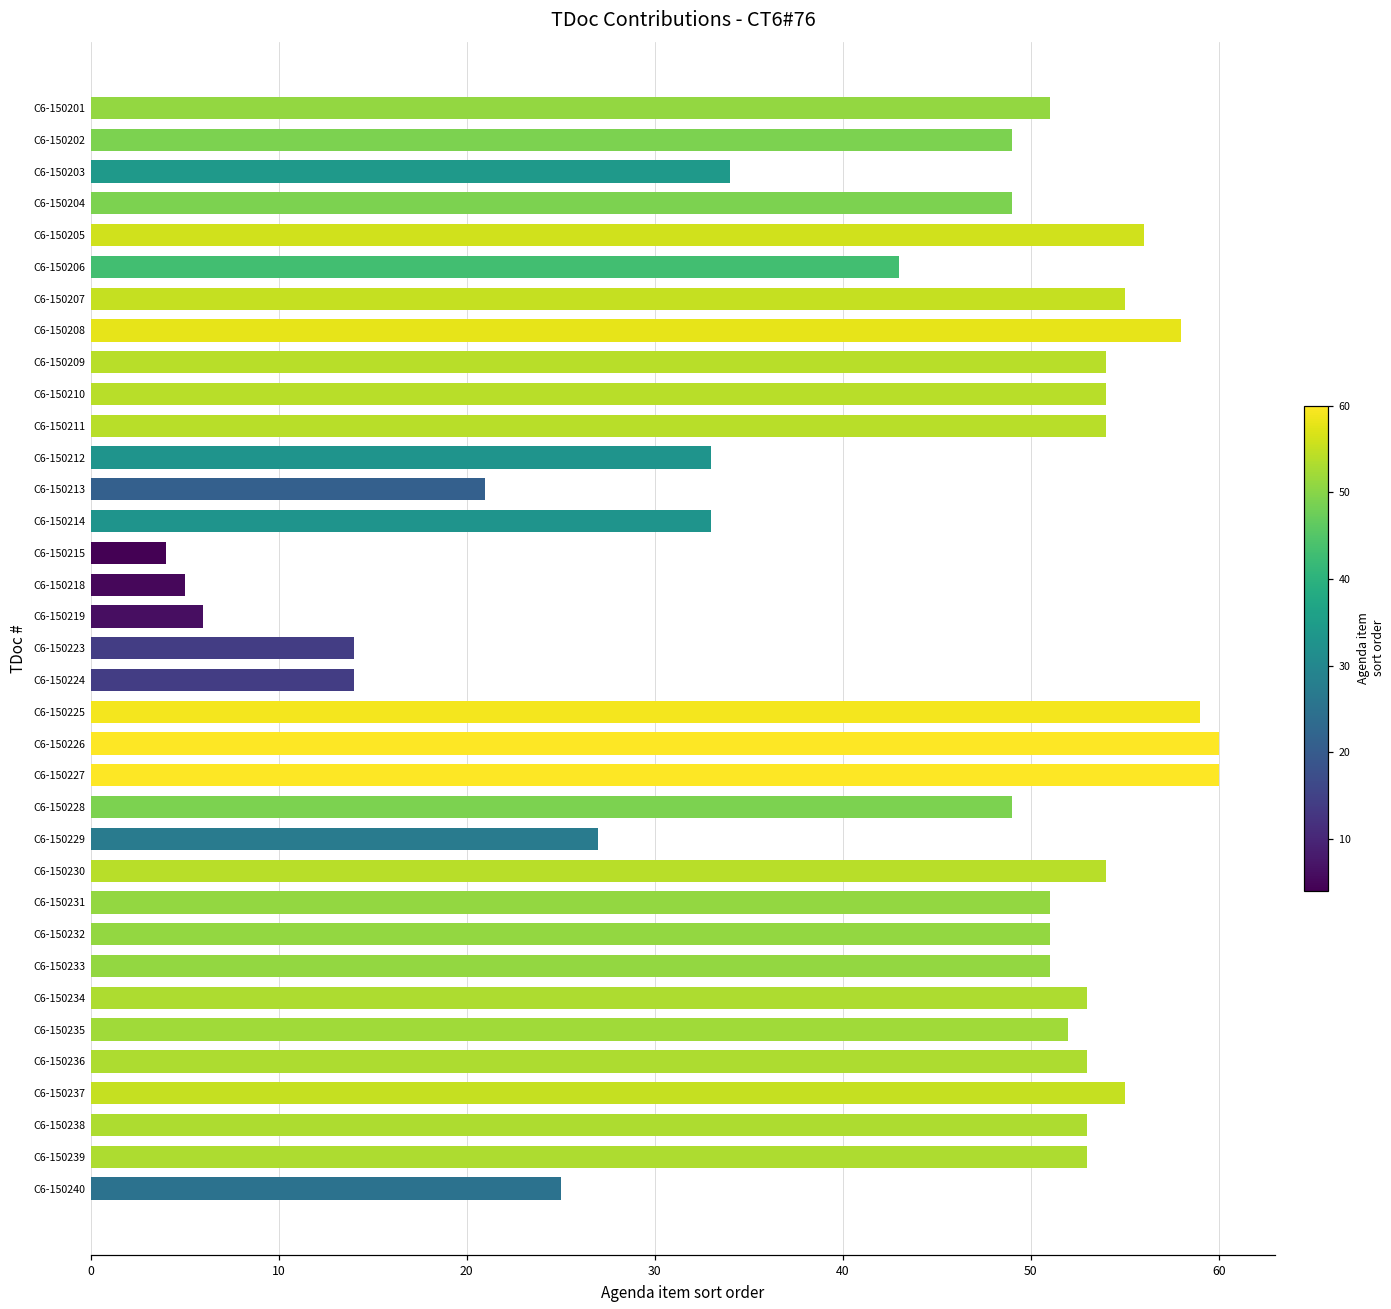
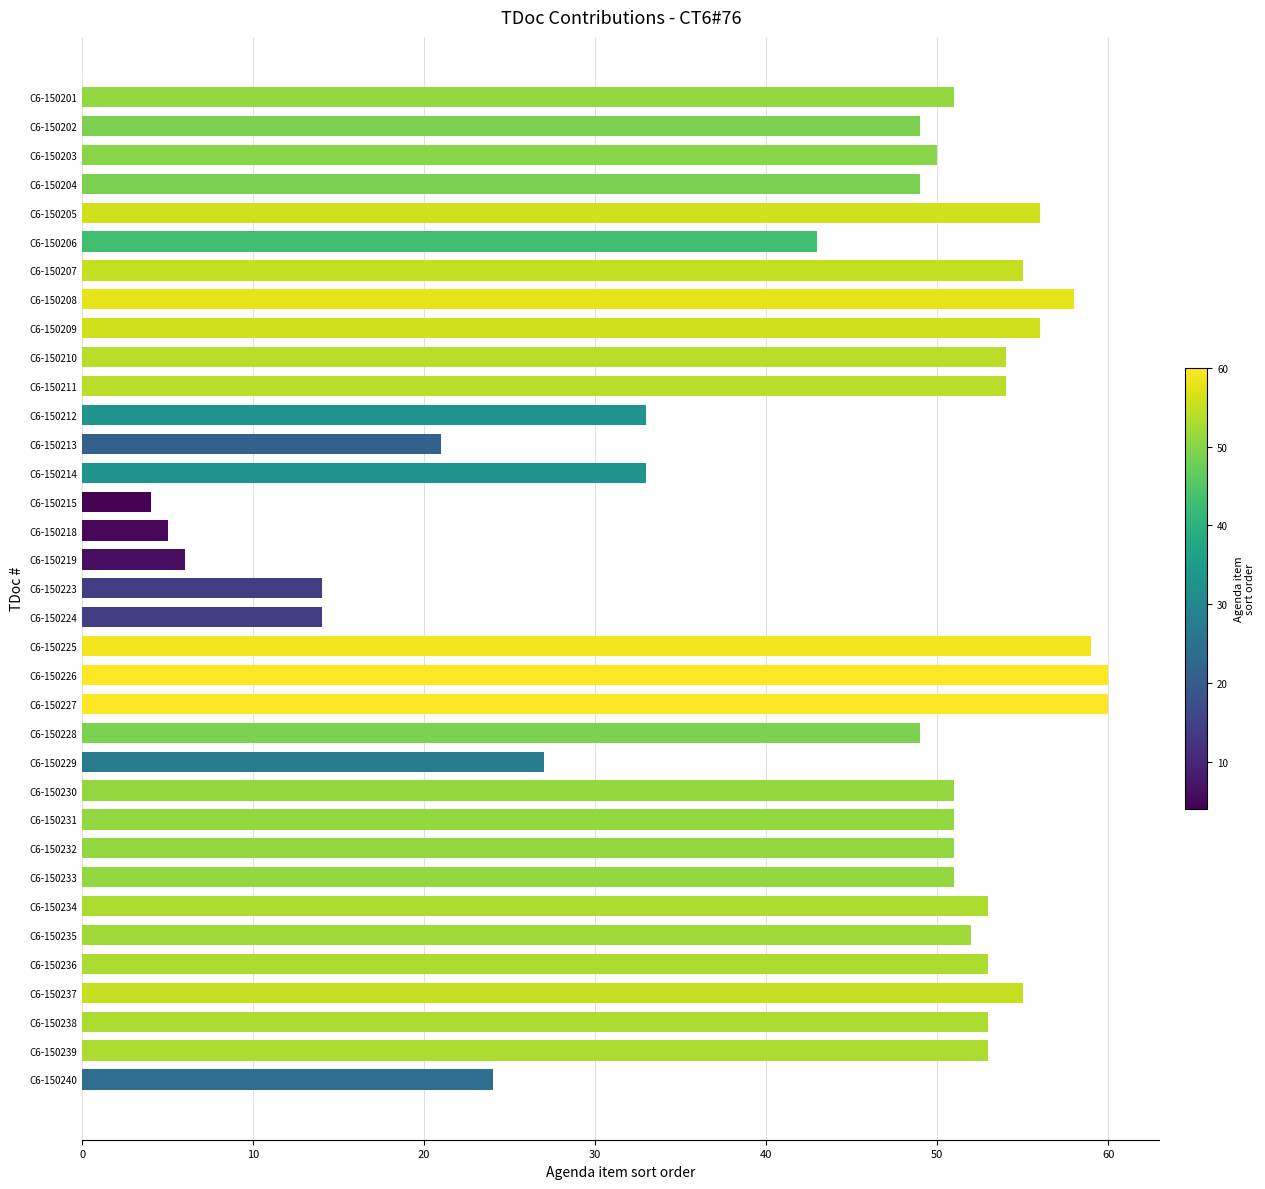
C6-150203: 34 -> 50
C6-150209: 54 -> 56
C6-150230: 54 -> 51
C6-150240: 25 -> 24
